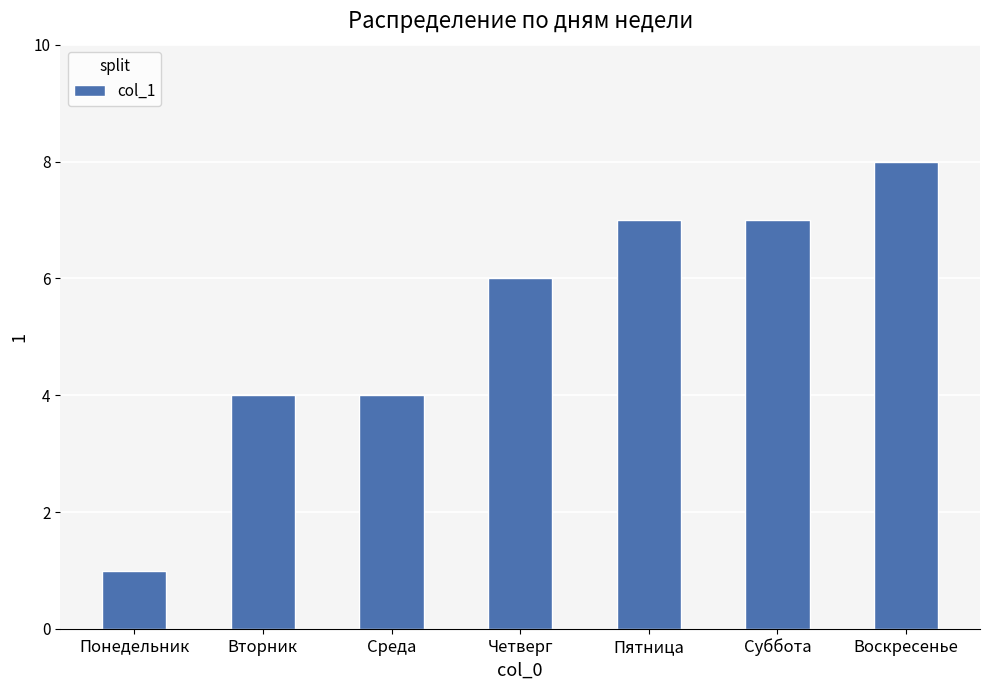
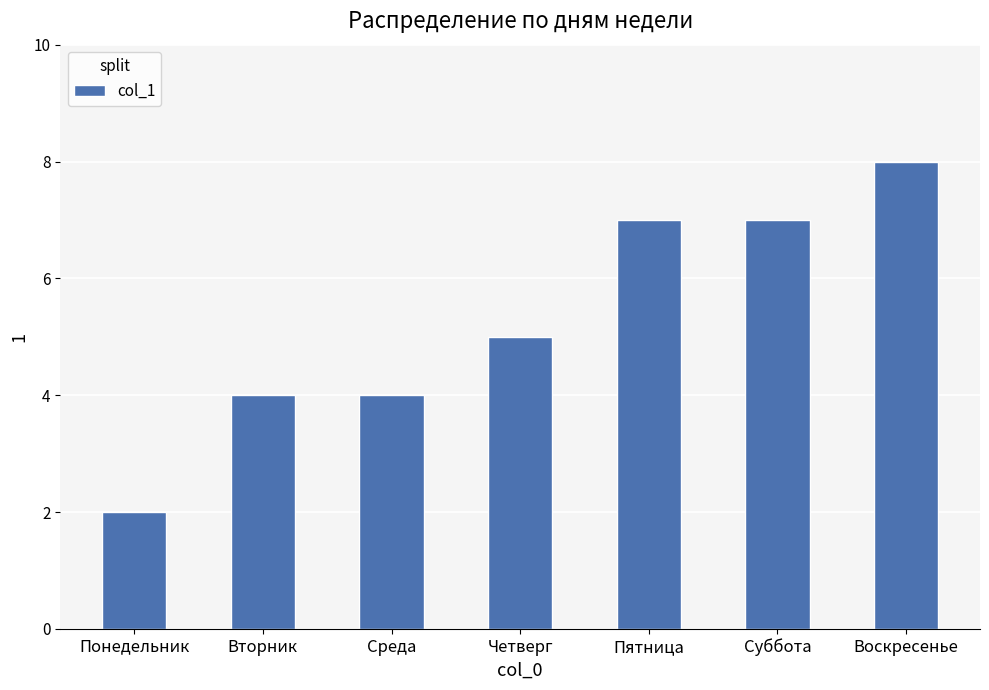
Понедельник: 1 -> 2
Четверг: 6 -> 5
